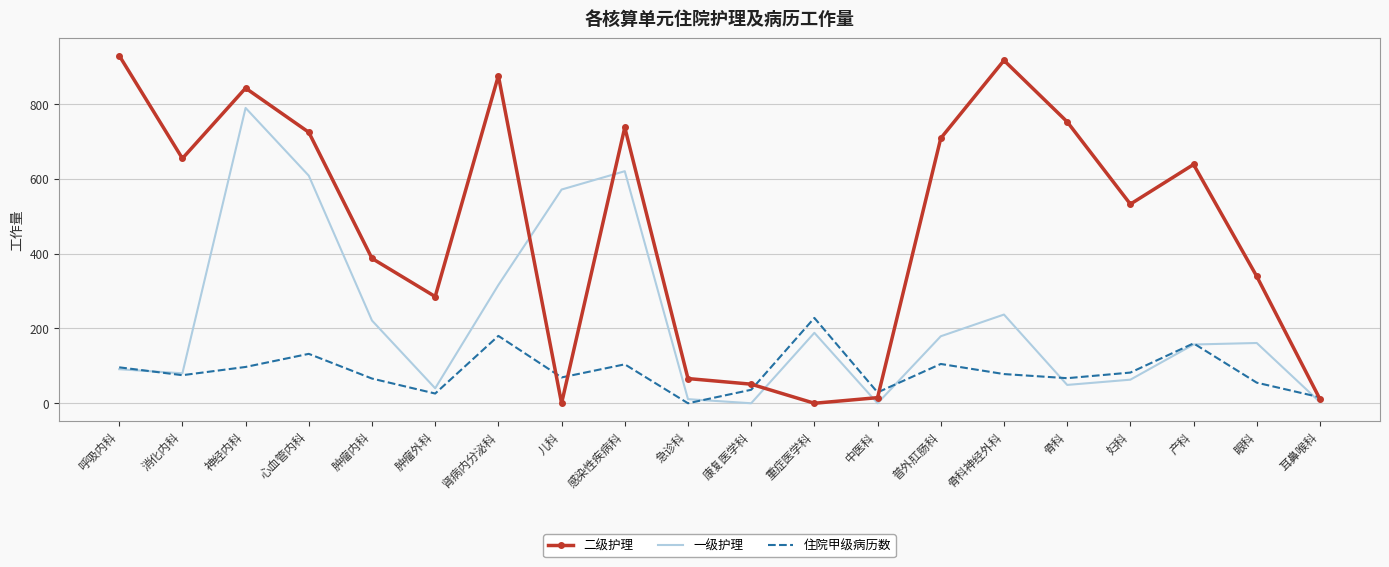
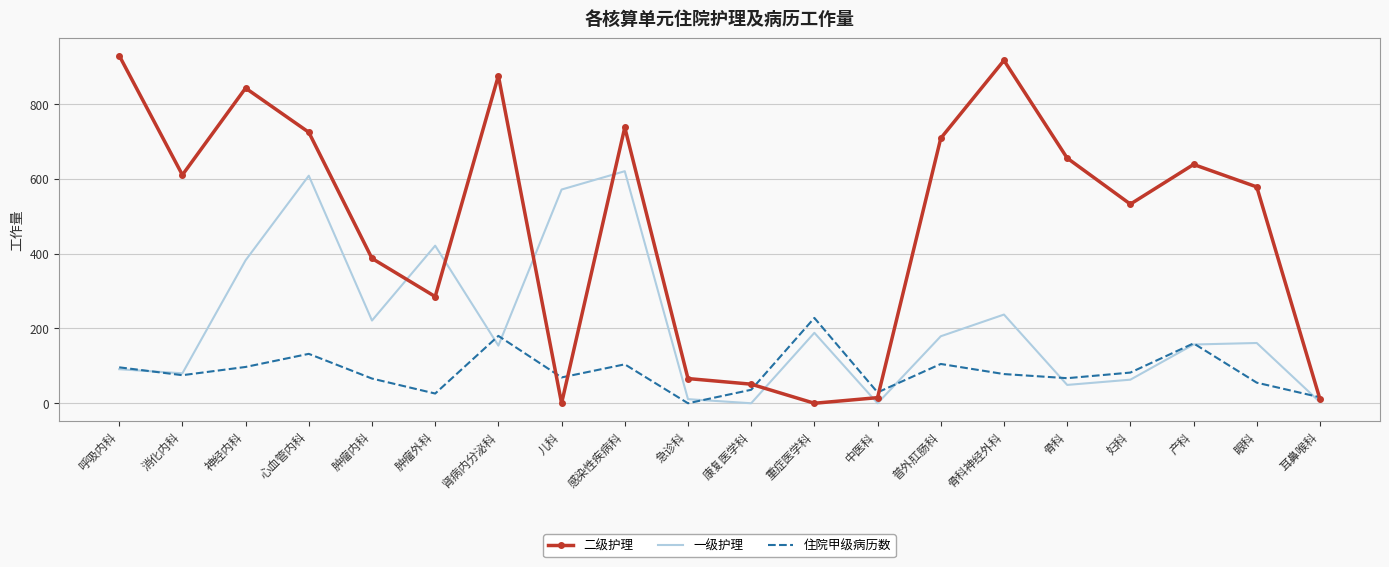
二级护理, 消化内科: 650 -> 610
一级护理, 神经内科: 790 -> 380
一级护理, 肿瘤外科: 40 -> 420
一级护理, 肾病内分泌科: 320 -> 150
二级护理, 骨科: 750 -> 660
二级护理, 眼科: 340 -> 580
